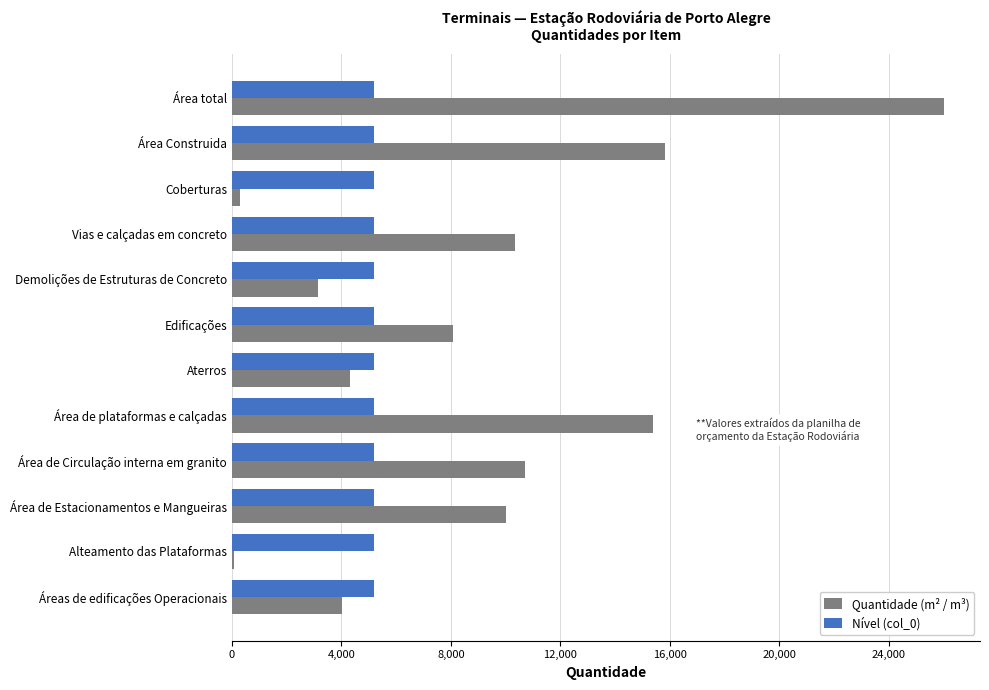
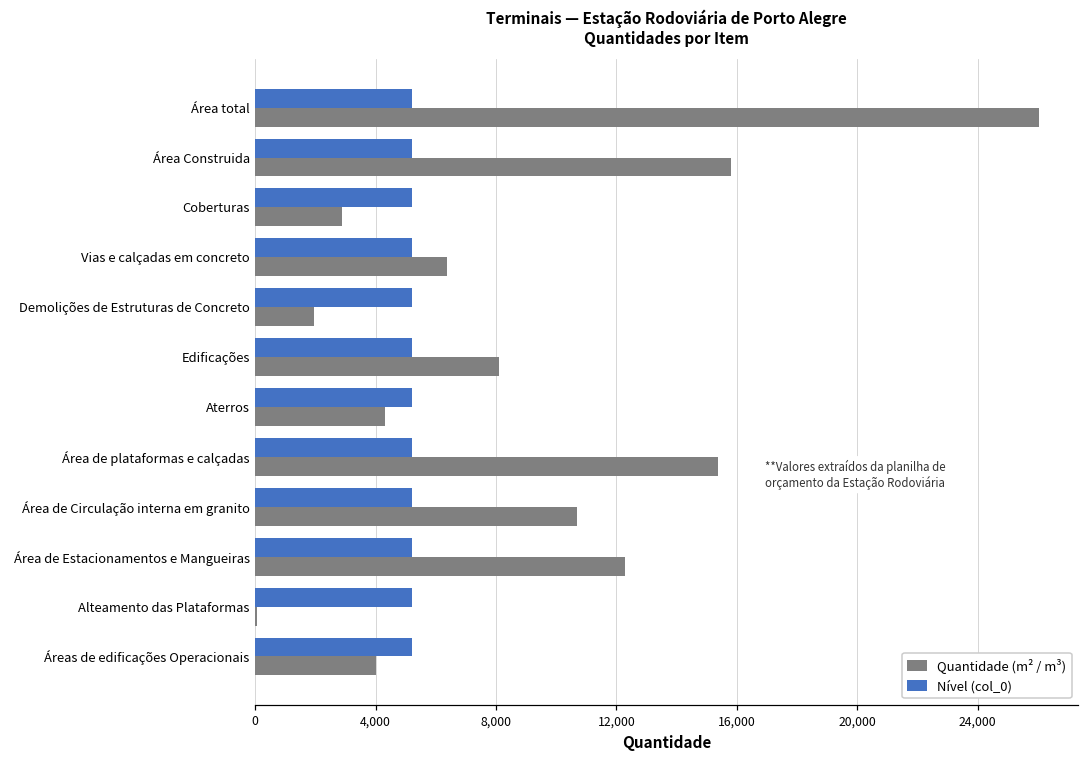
Quantidade (m² / m³), Coberturas: 300 -> 2,900
Quantidade (m² / m³), Vias e calçadas em concreto: 10,300 -> 6,400
Quantidade (m² / m³), Demolições de Estruturas de Concreto: 3,100 -> 2,000
Quantidade (m² / m³), Área de Estacionamentos e Mangueiras: 10,000 -> 12,300
